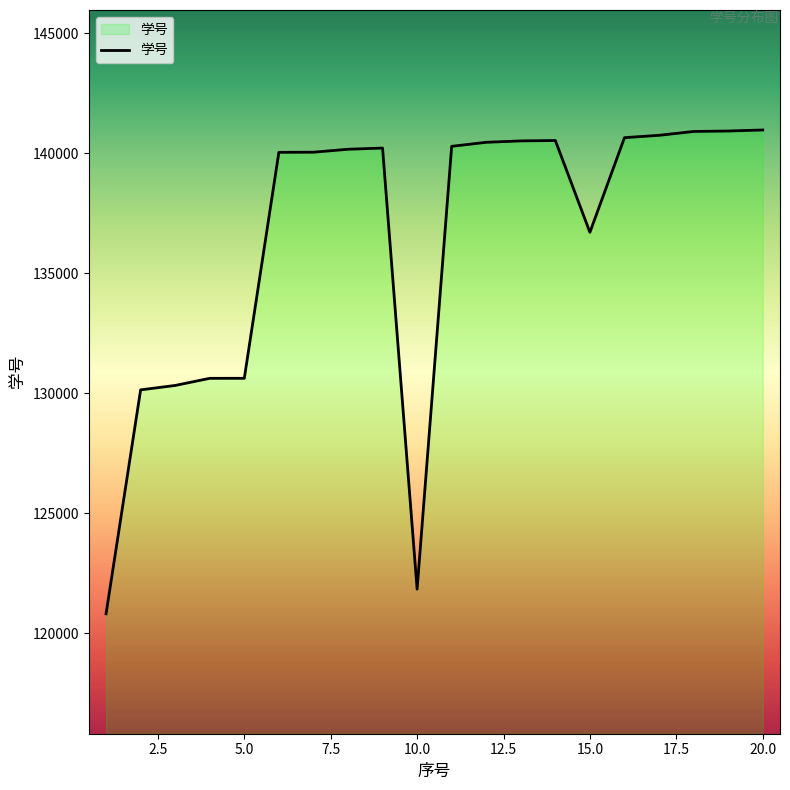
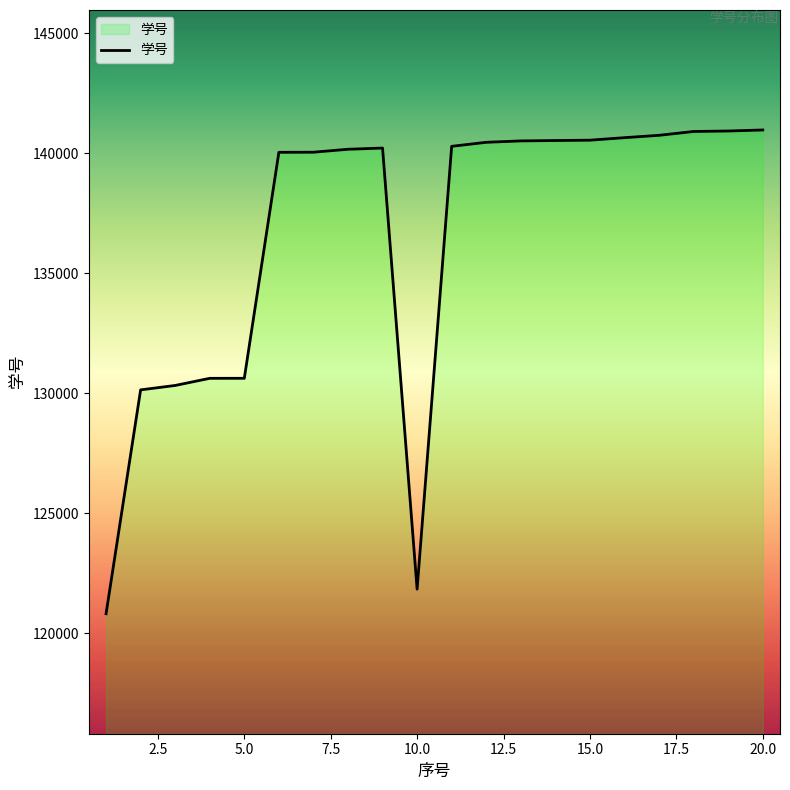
15.0: 136700 -> 140500
